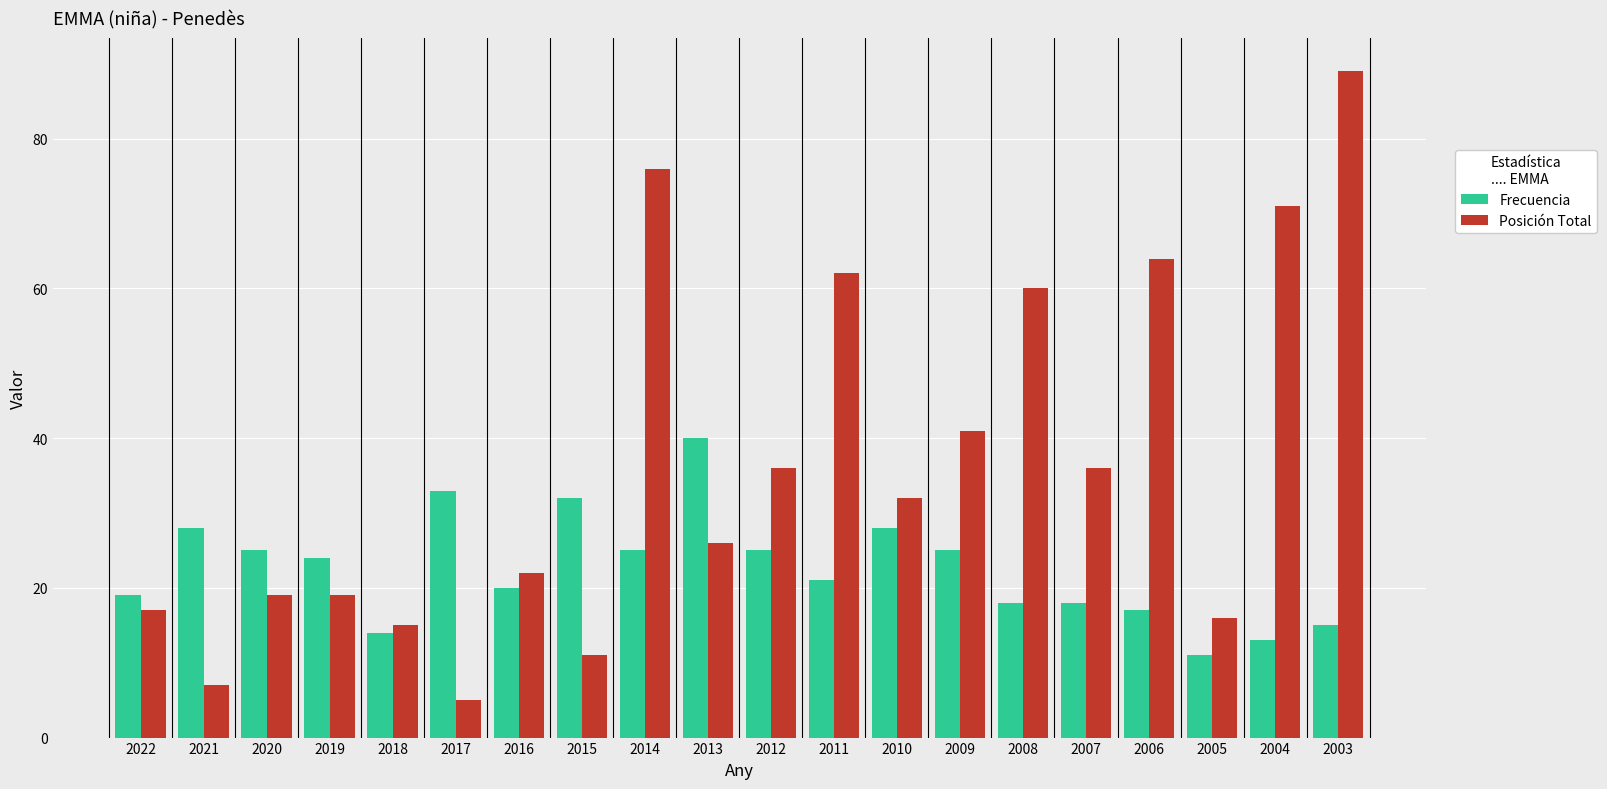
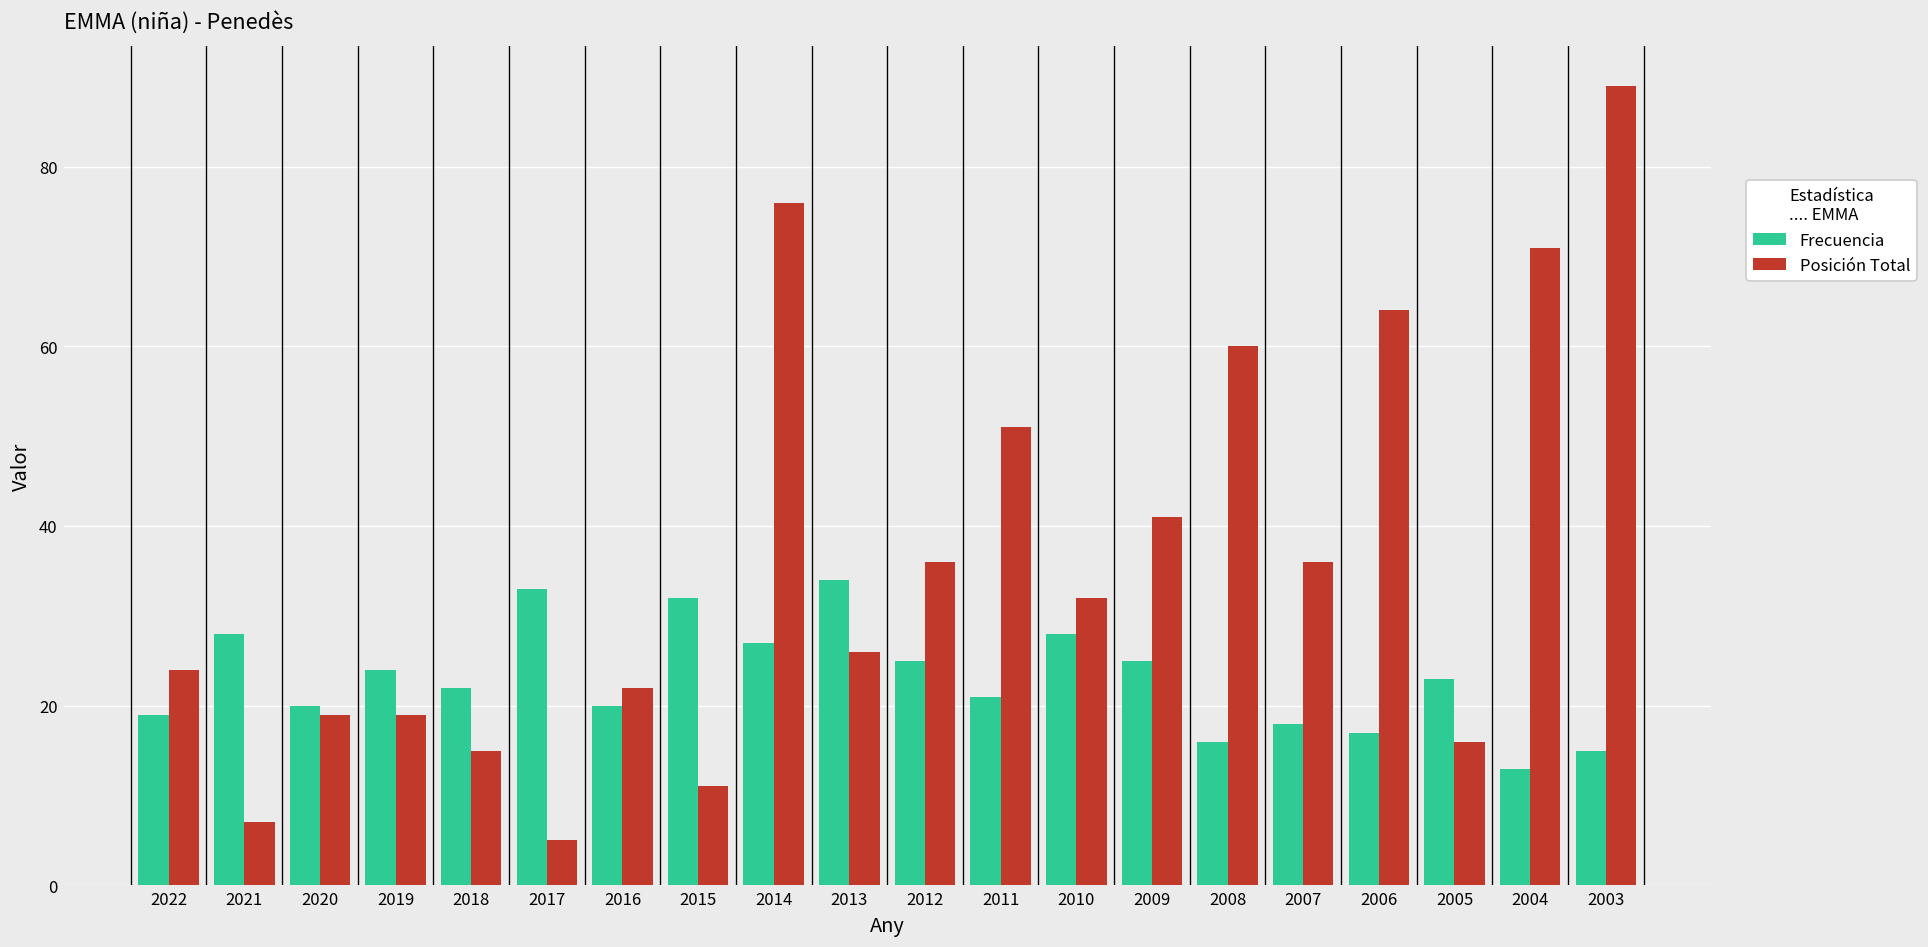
Posición Total, 2022: 17 -> 24
Frecuencia, 2020: 25 -> 20
Frecuencia, 2018: 14 -> 22
Frecuencia, 2014: 25 -> 27
Frecuencia, 2013: 40 -> 34
Posición Total, 2011: 62 -> 51
Frecuencia, 2008: 18 -> 16
Frecuencia, 2005: 11 -> 23
